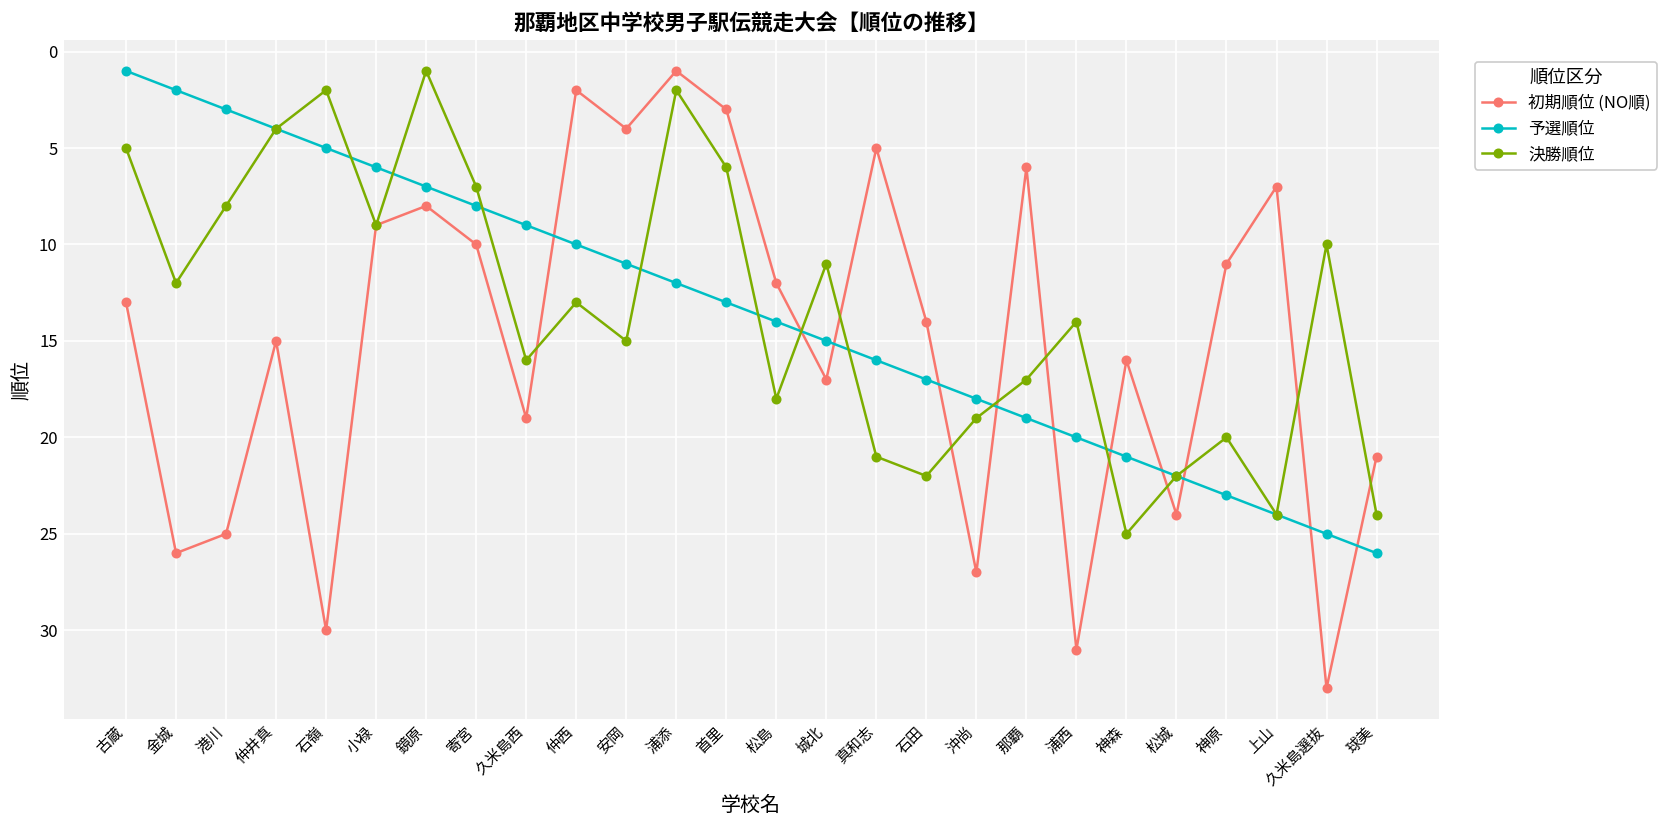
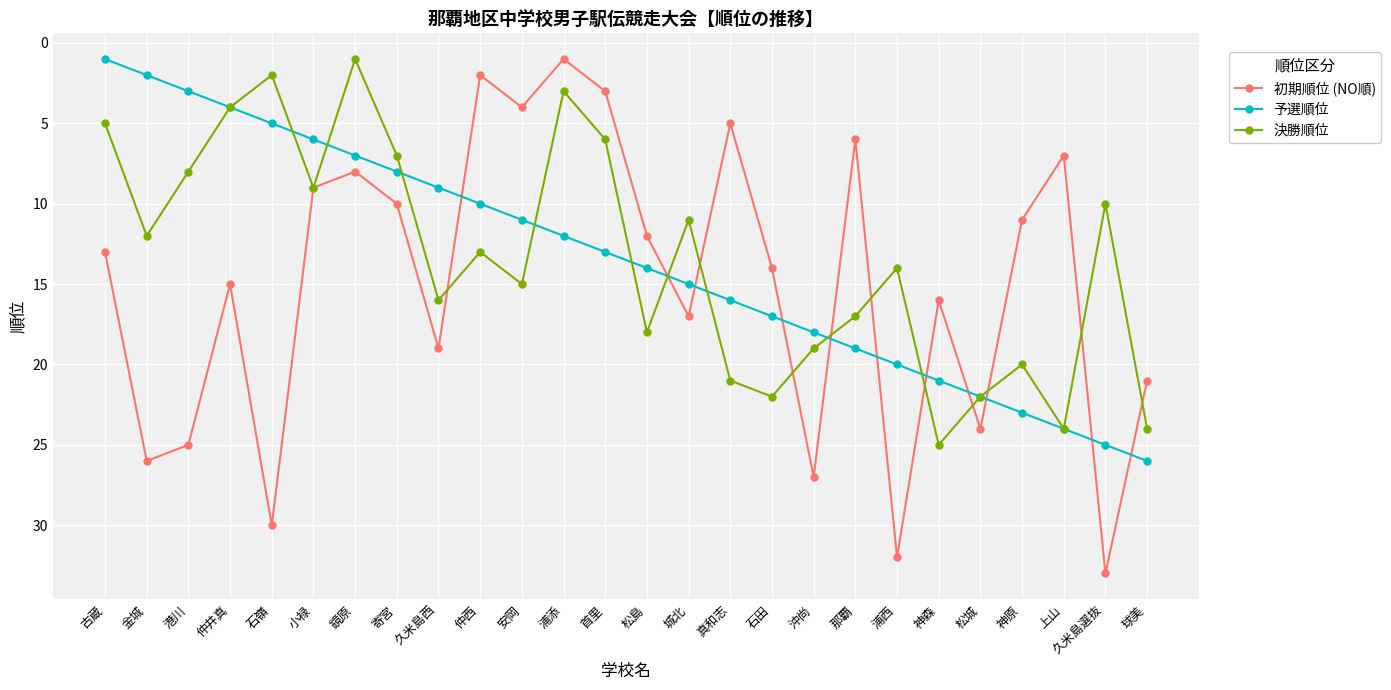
決勝順位, 浦添: 2 -> 3
初期順位 (NO順), 浦西: 31 -> 32
